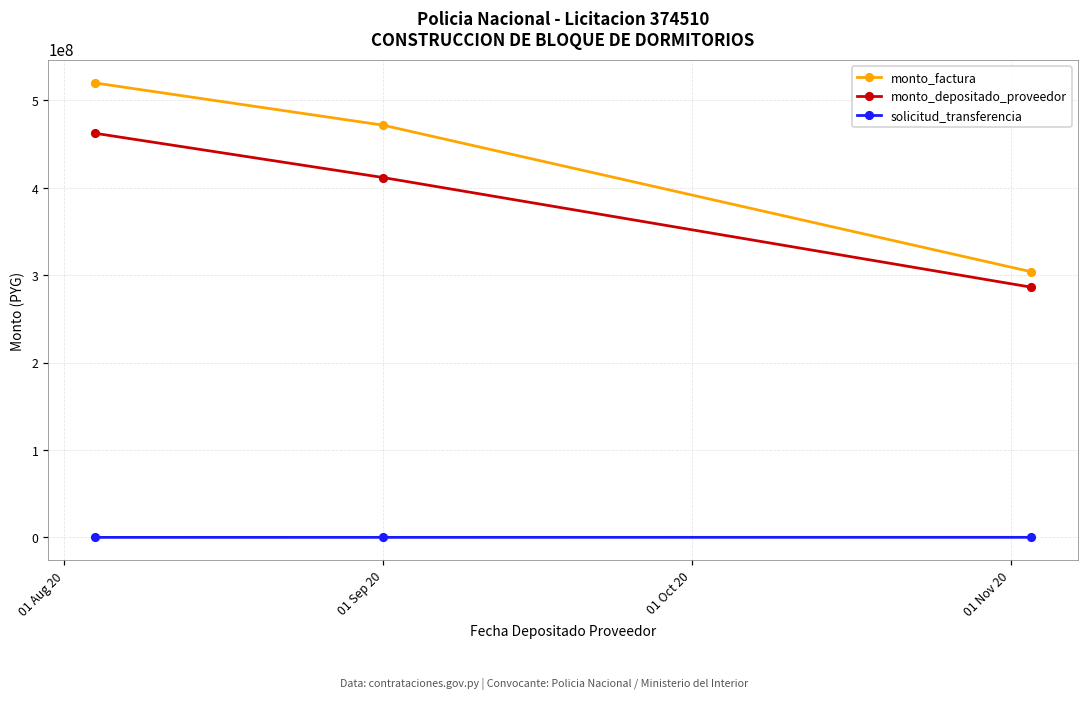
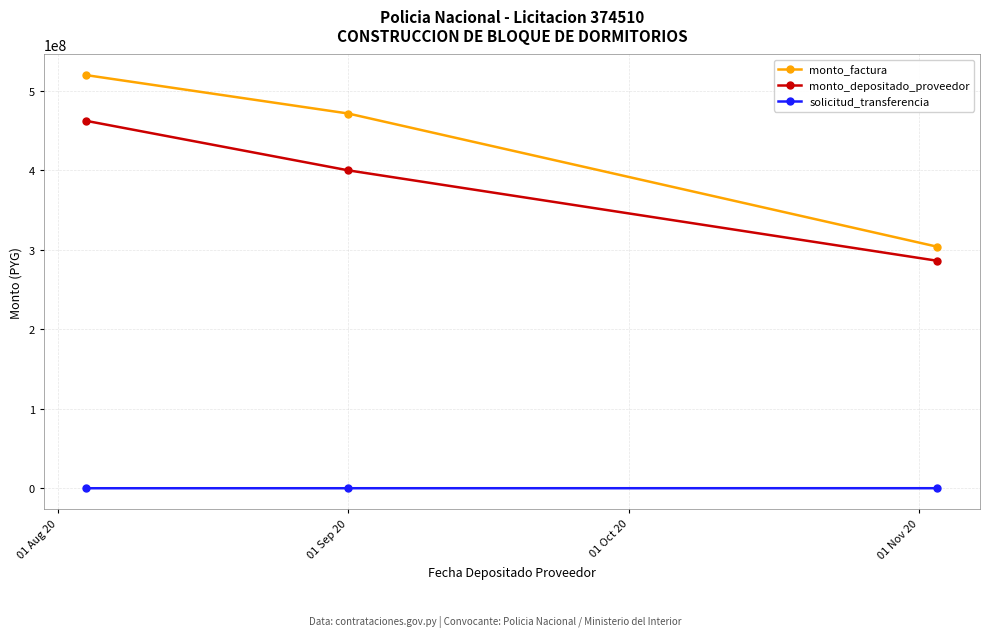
monto_depositado_proveedor, 01 Sep 20: 410000000 -> 400000000
